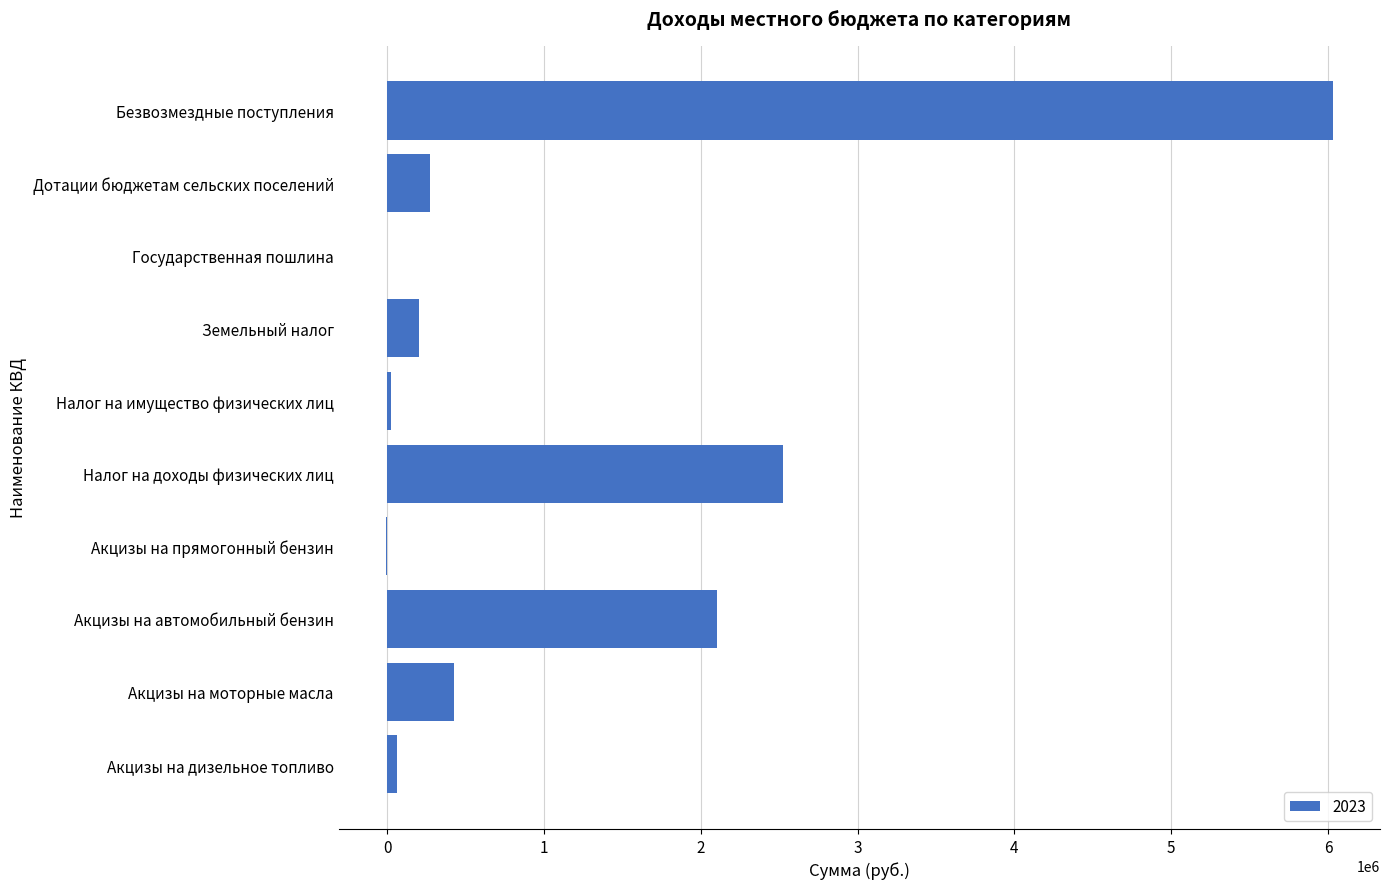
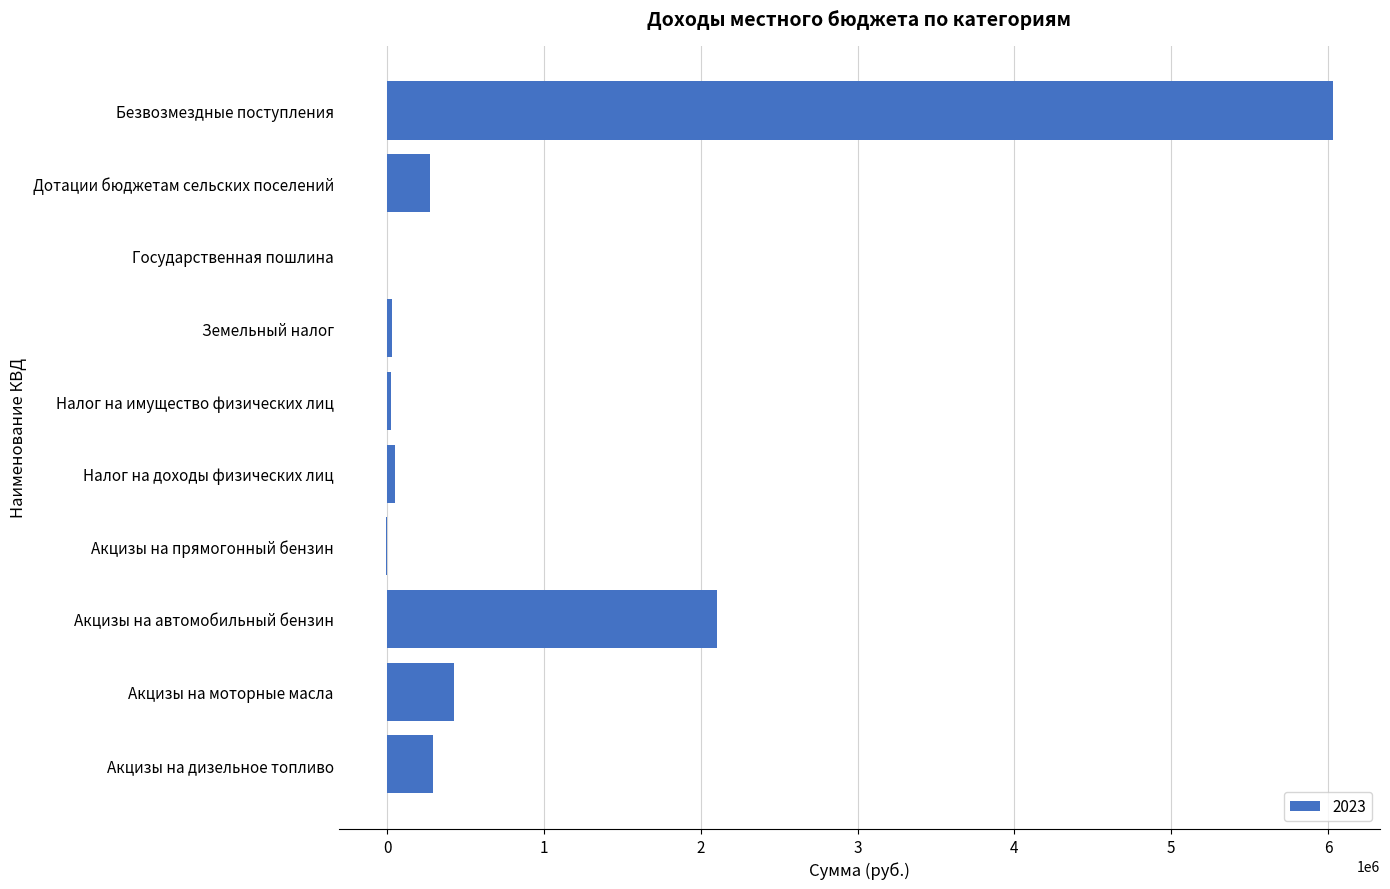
Земельный налог: 200000 -> 30000
Налог на доходы физических лиц: 2530000 -> 50000
Акцизы на дизельное топливо: 60000 -> 300000
